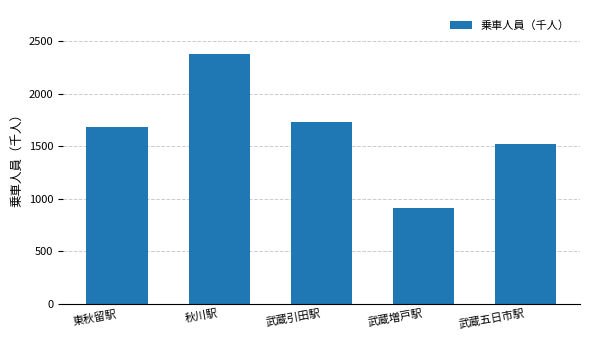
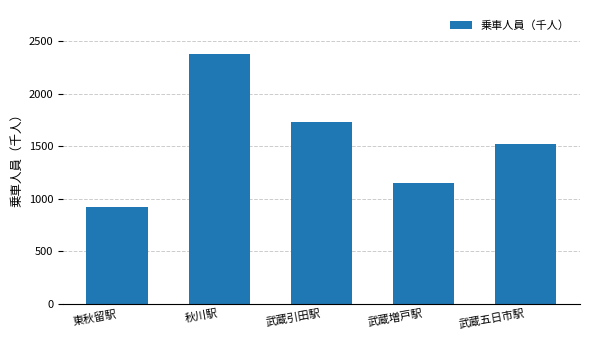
東秋留駅: 1680 -> 920
武蔵増戸駅: 910 -> 1150
